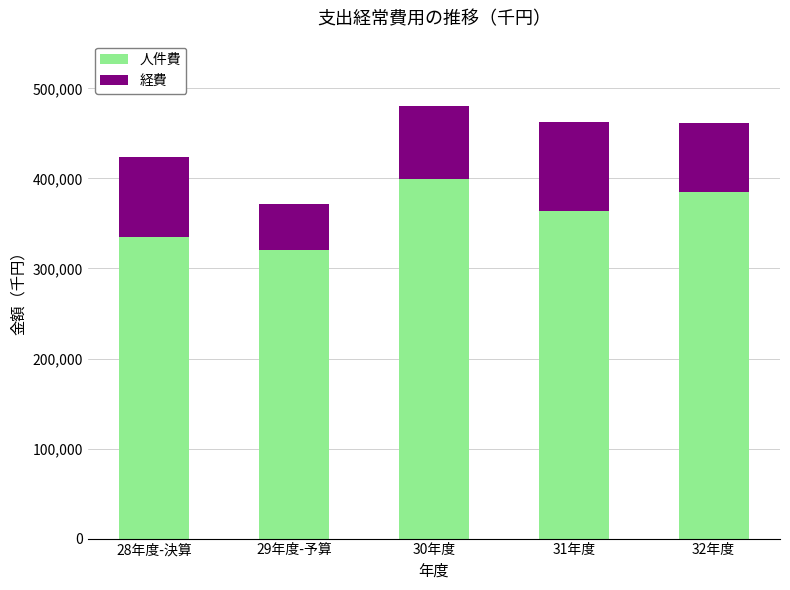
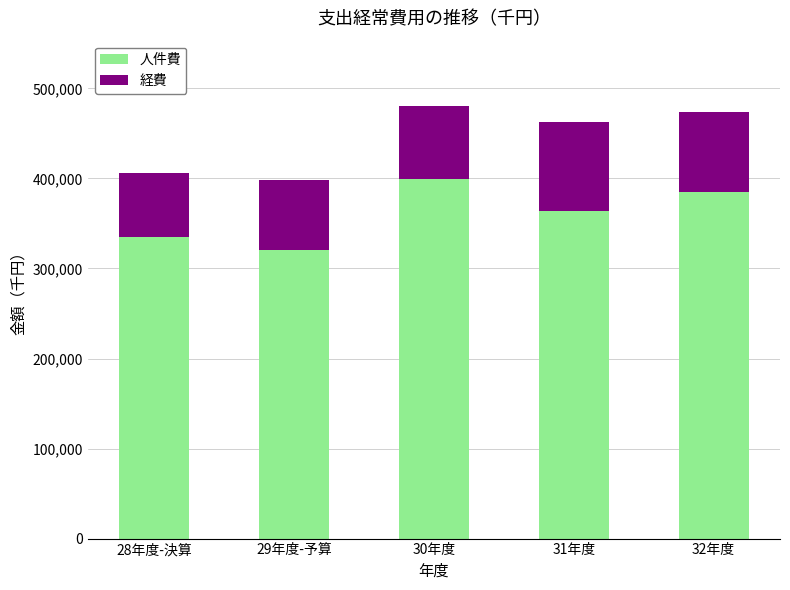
経費, 28年度-決算: 90,000 -> 70,000
経費, 29年度-予算: 50,000 -> 80,000
経費, 32年度: 80,000 -> 90,000
